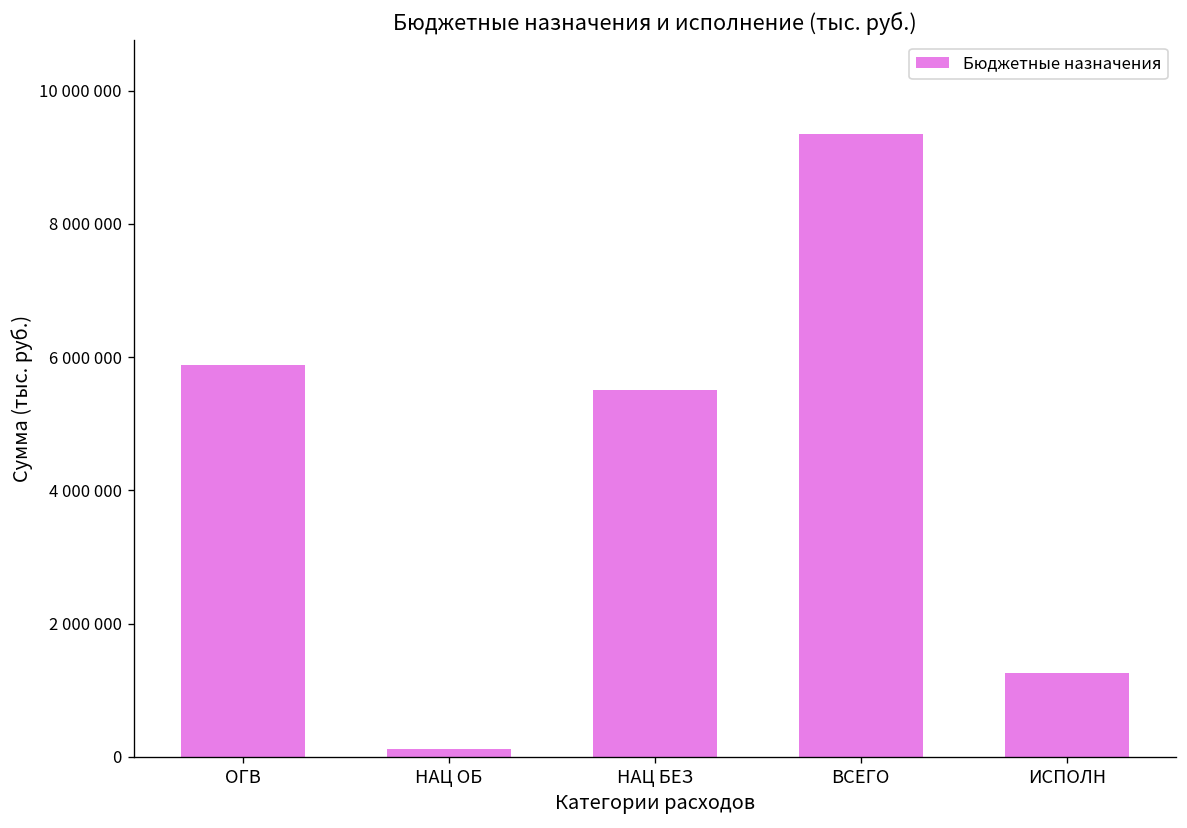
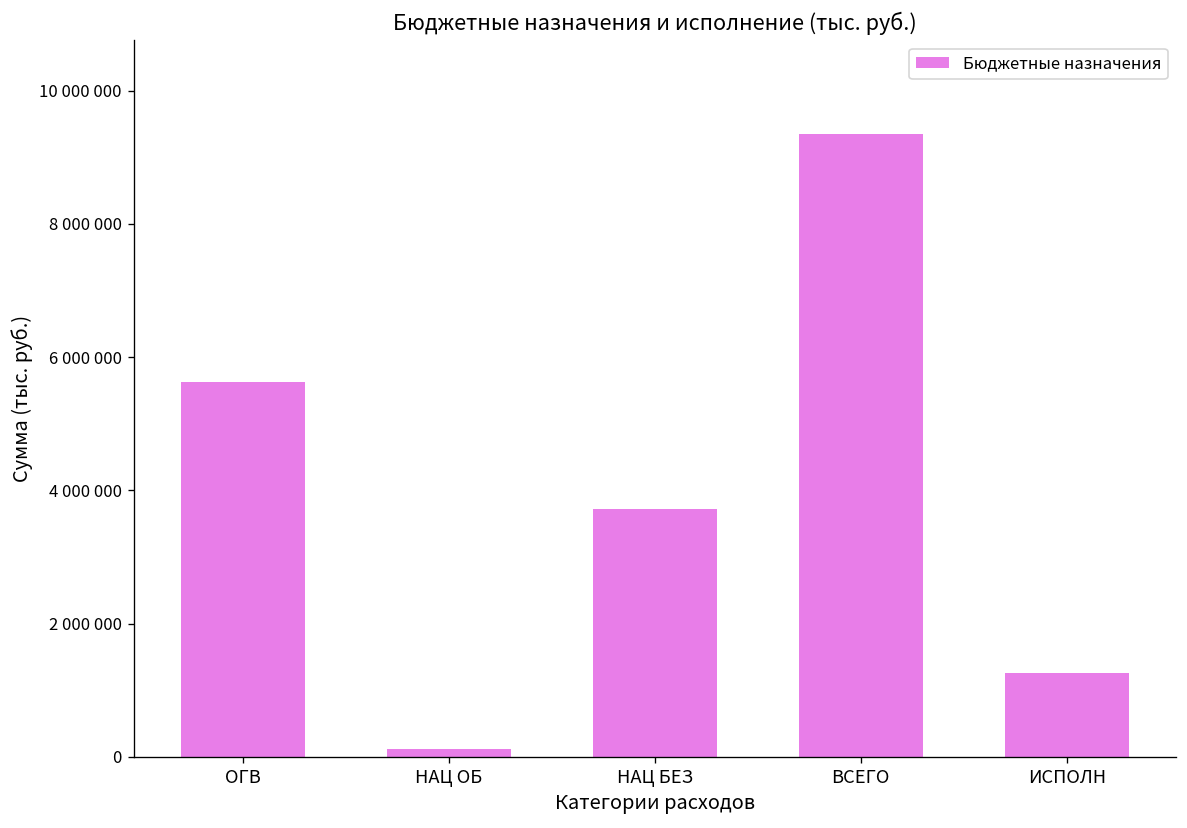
ОГВ: 5900000 -> 5600000
НАЦ БЕЗ: 5500000 -> 3700000
